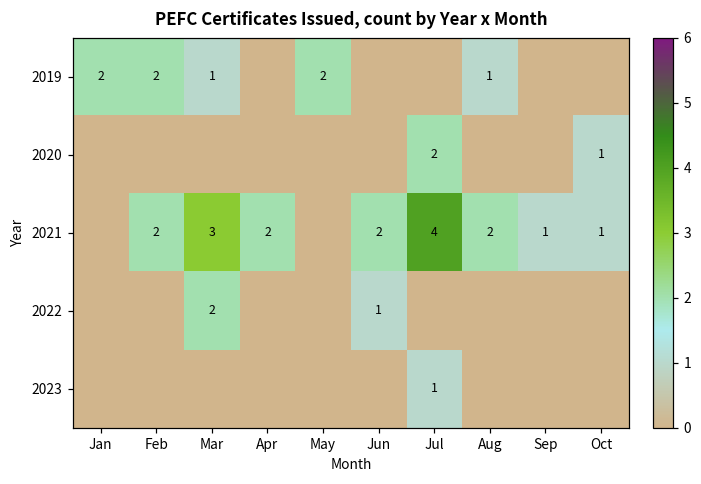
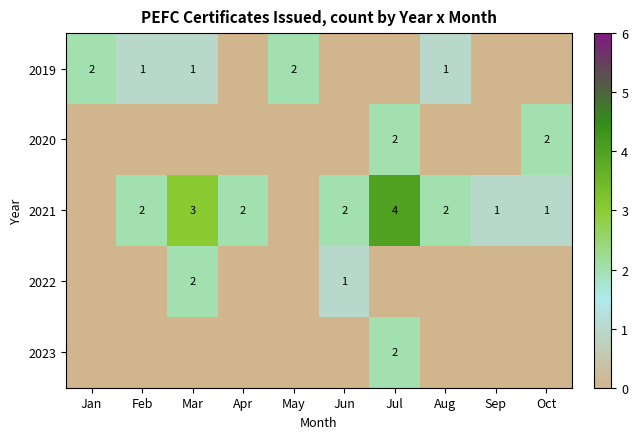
2019, Feb: 2 -> 1
2020, Oct: 1 -> 2
2023, Jul: 1 -> 2
